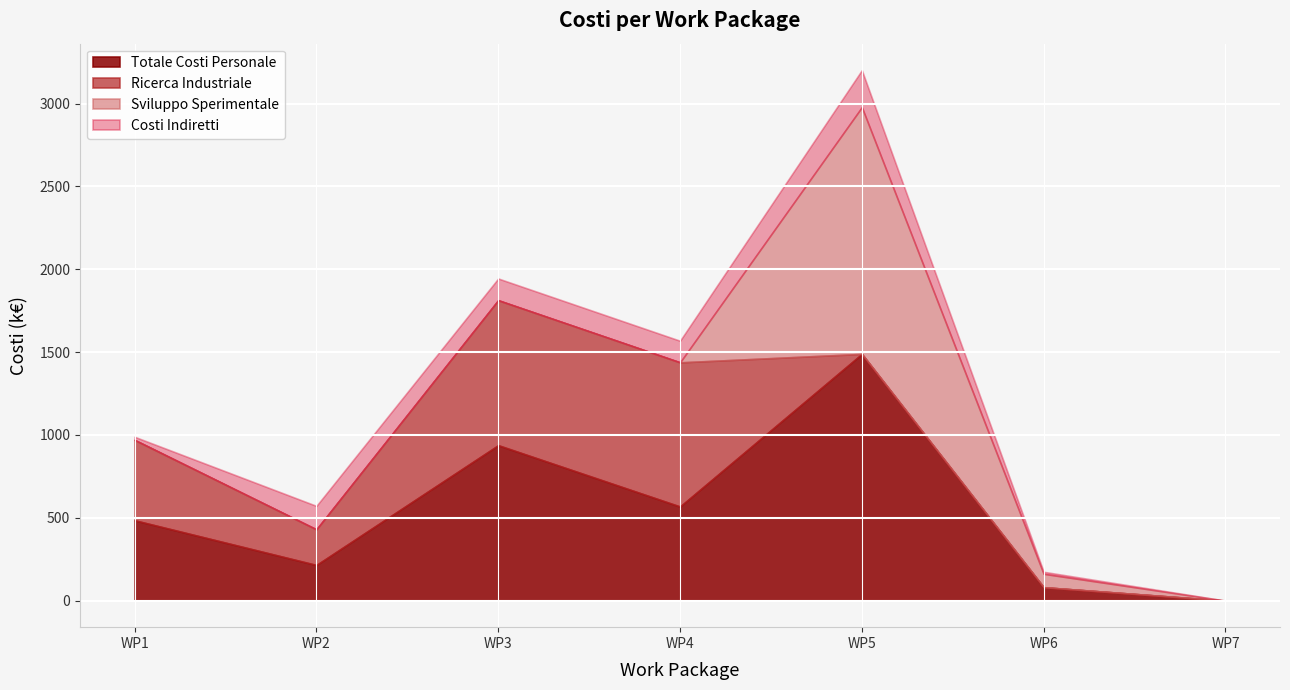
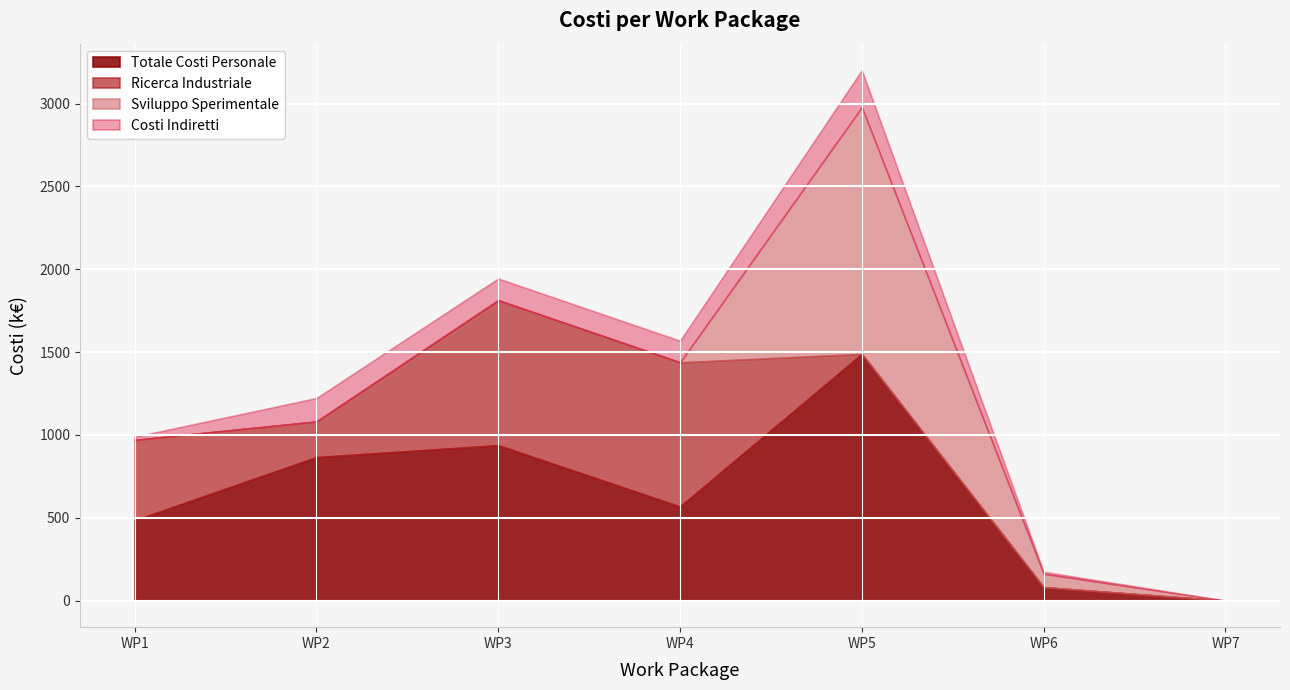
Totale Costi Personale, WP2: 220 -> 870
